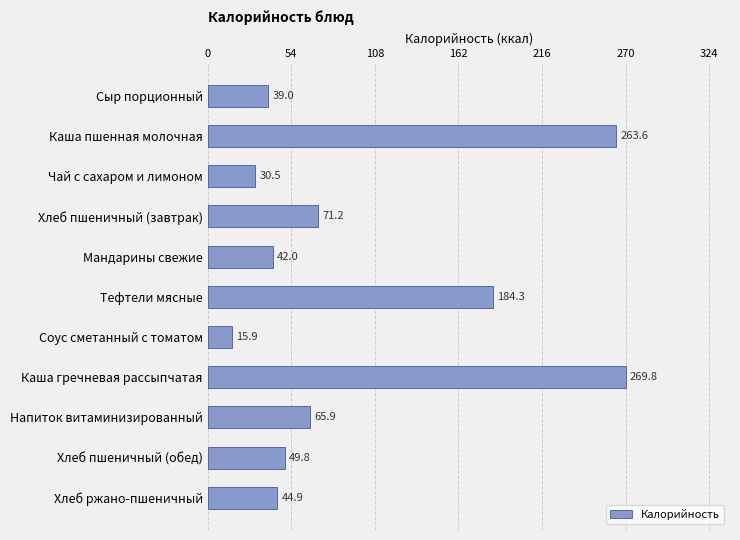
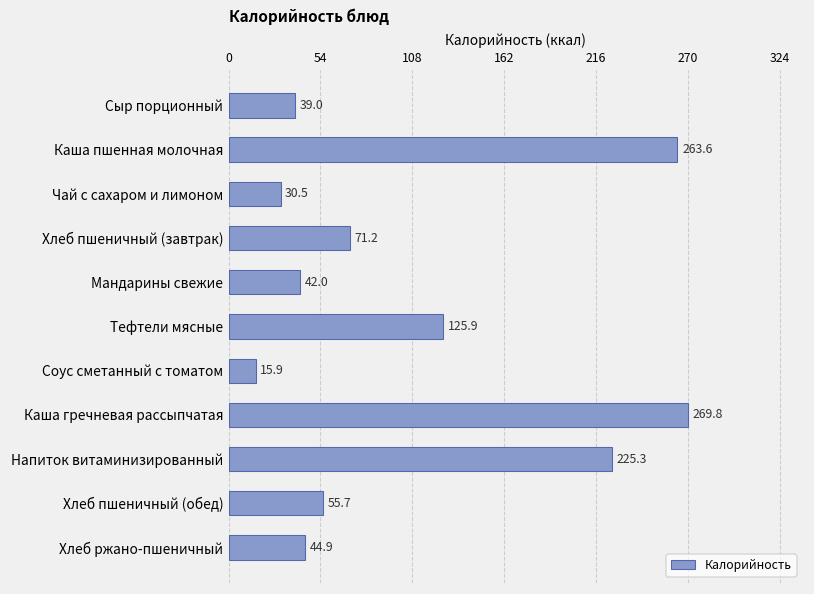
Тефтели мясные: 184.3 -> 125.9
Напиток витаминизированный: 65.9 -> 225.3
Хлеб пшеничный (обед): 49.8 -> 55.7
